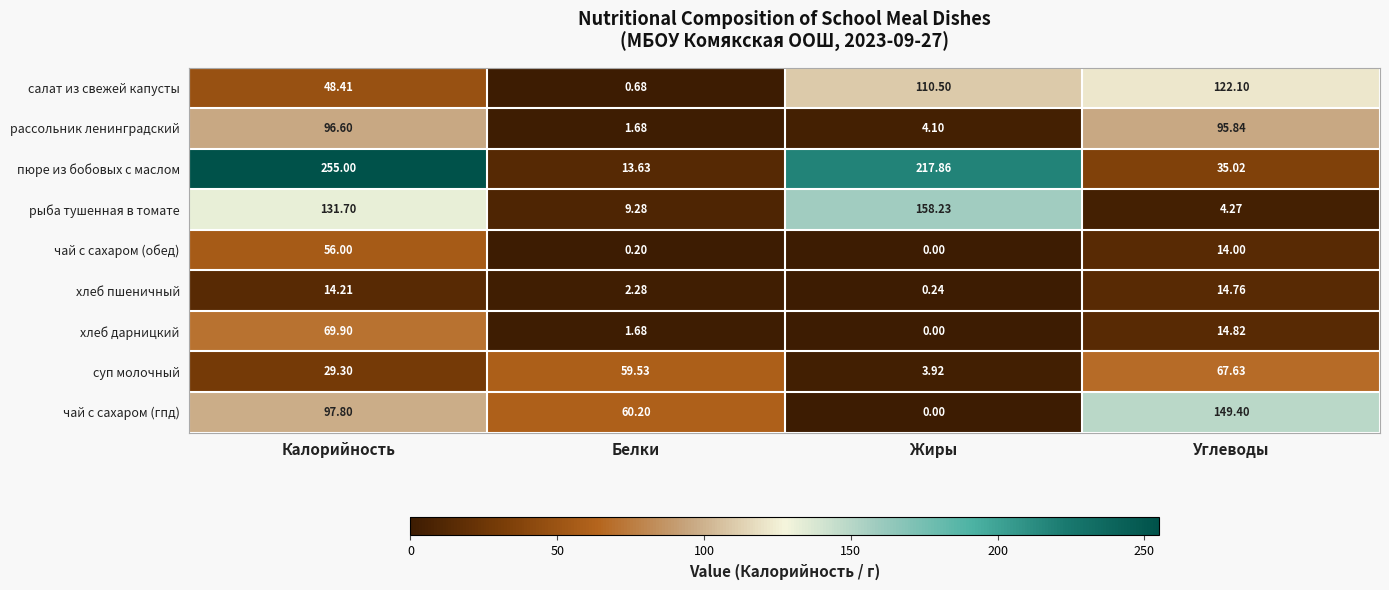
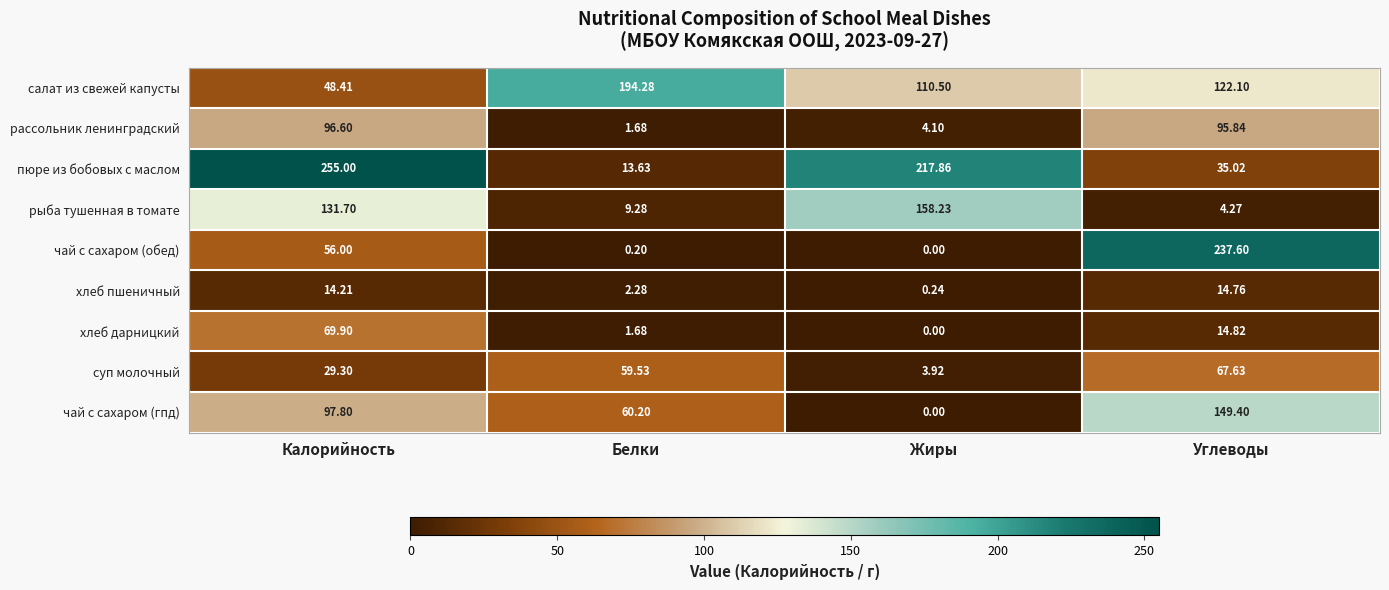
салат из свежей капусты, Белки: 0.68 -> 194.28
чай с сахаром (обед), Углеводы: 14.00 -> 237.60
